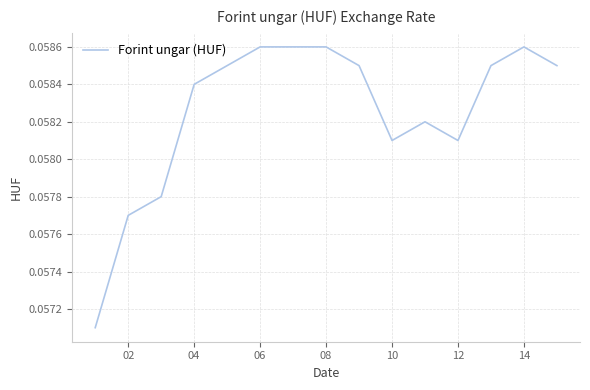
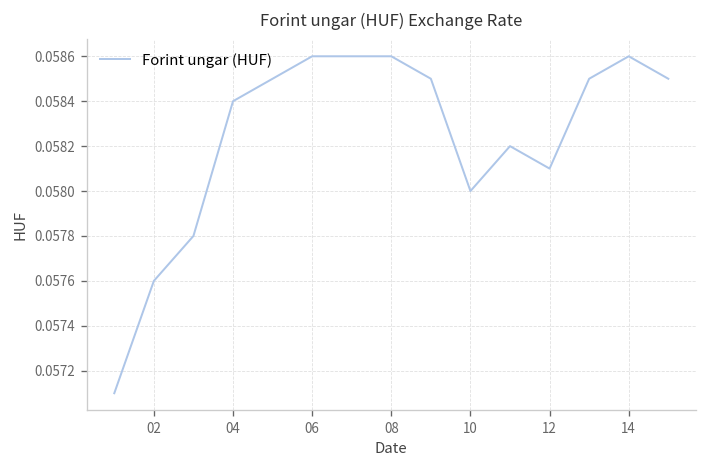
02: 0.0577 -> 0.0576
10: 0.0581 -> 0.0580
